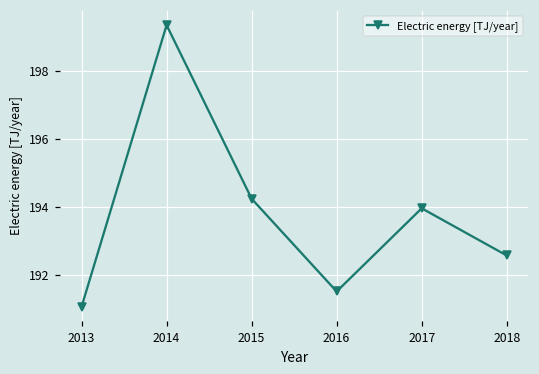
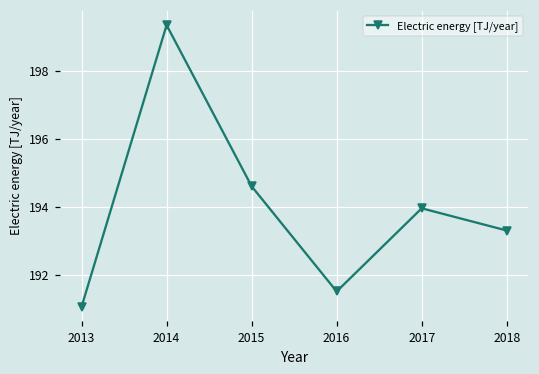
2015: 194.2 -> 194.6
2018: 192.6 -> 193.3
